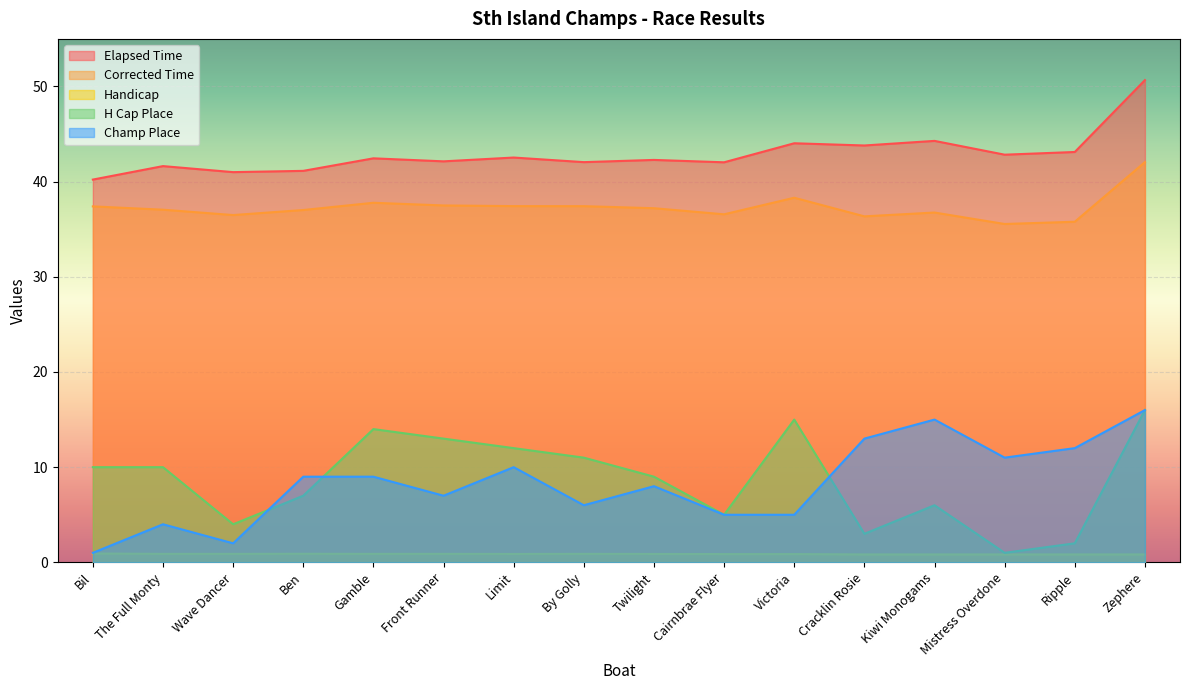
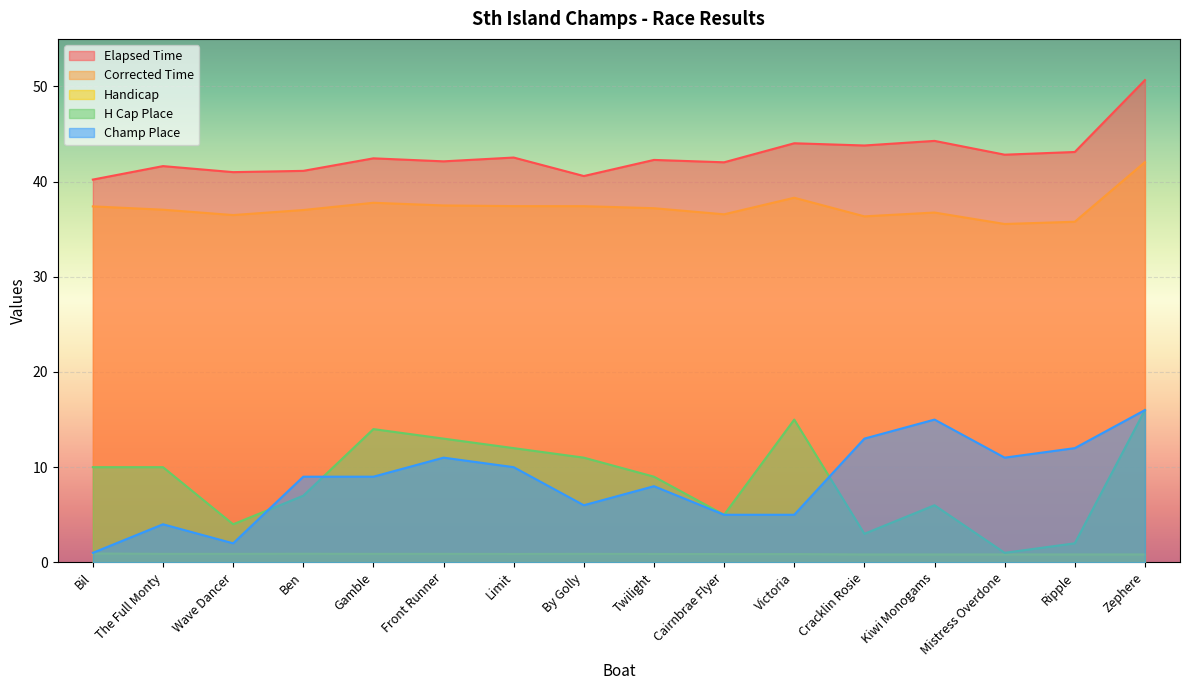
Champ Place, Front Runner: 7 -> 11
Elapsed Time, By Golly: 42 -> 41
